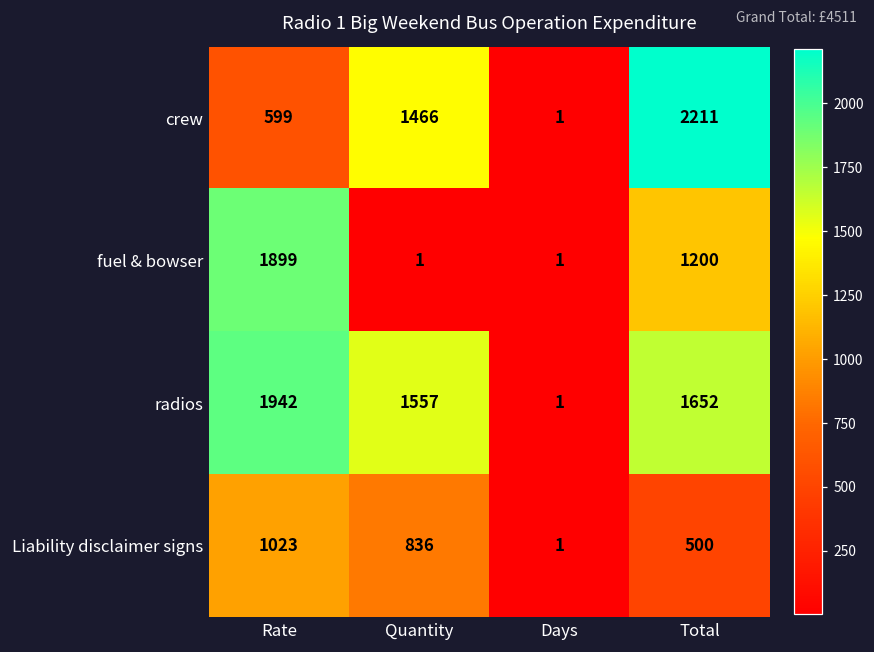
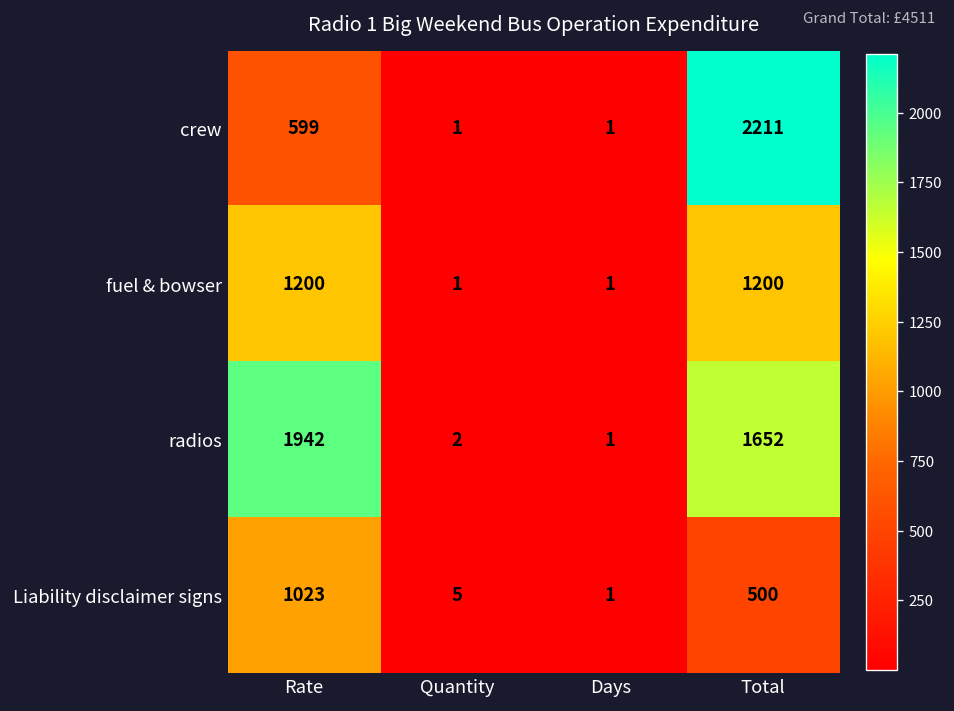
crew, Quantity: 1466 -> 1
fuel & bowser, Rate: 1899 -> 1200
radios, Quantity: 1557 -> 2
Liability disclaimer signs, Quantity: 836 -> 5
